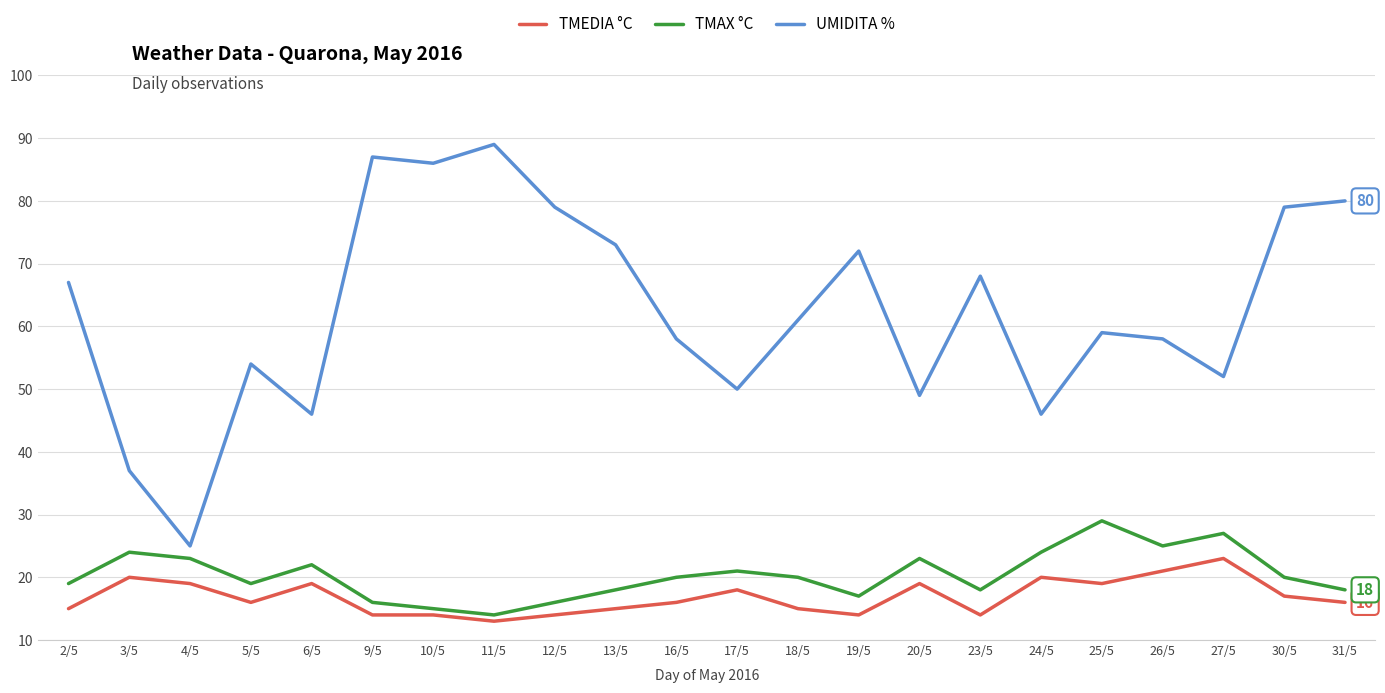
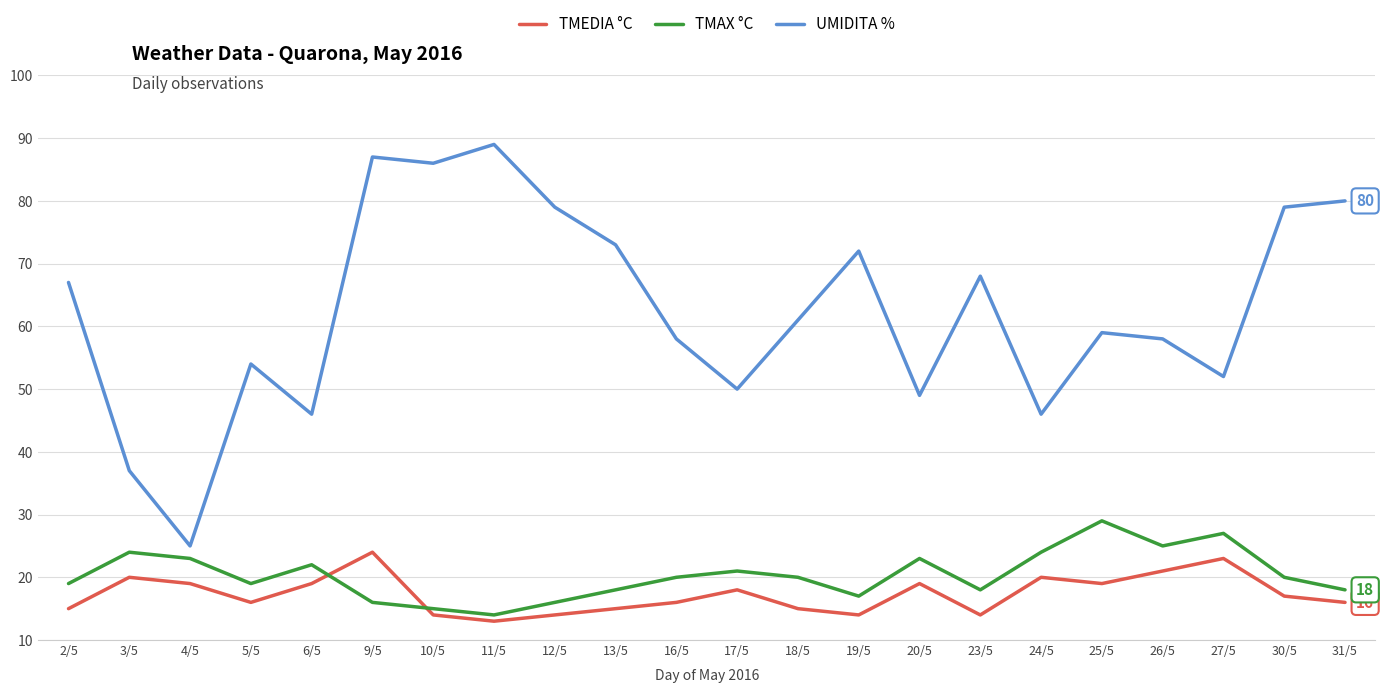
TMEDIA °C, 9/5: 14 -> 24
